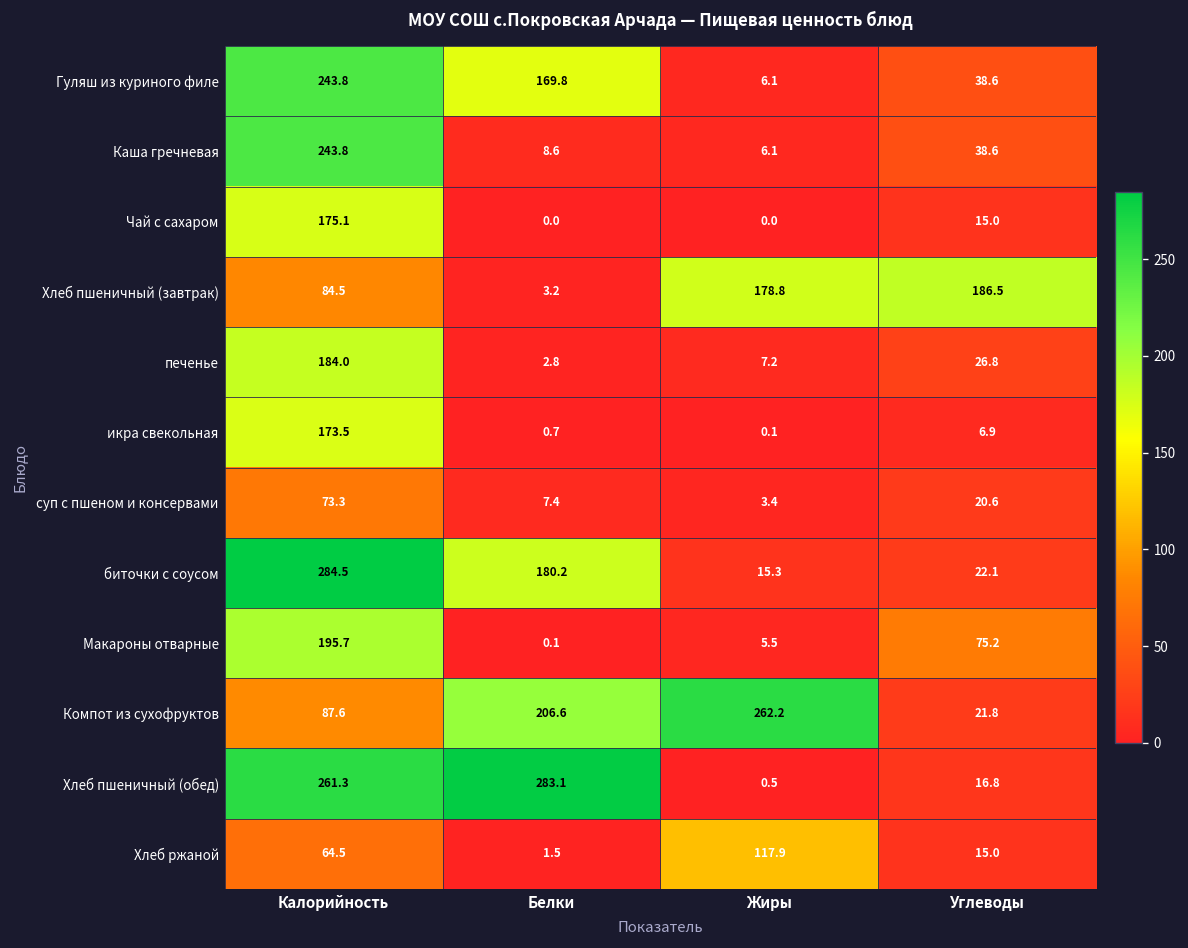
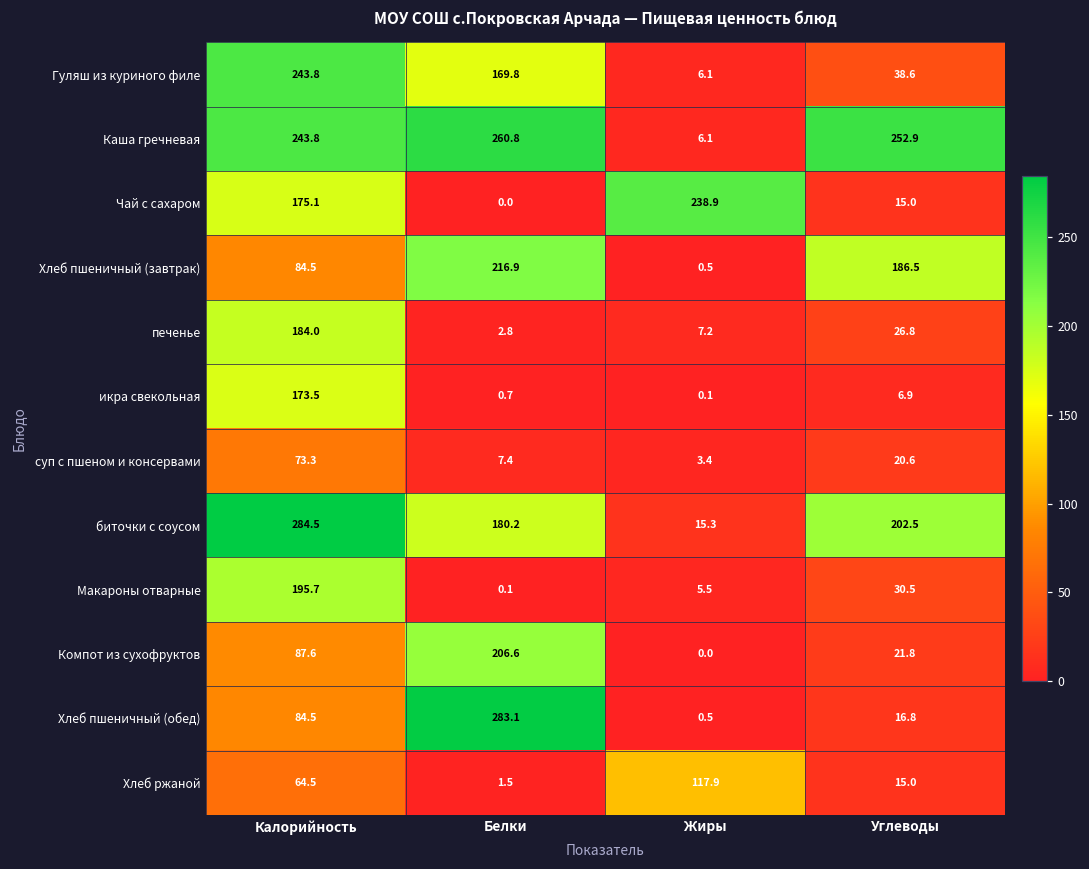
Каша гречневая, Белки: 8.6 -> 260.8
Каша гречневая, Углеводы: 38.6 -> 252.9
Чай с сахаром, Жиры: 0.0 -> 238.9
Хлеб пшеничный (завтрак), Белки: 3.2 -> 216.9
Хлеб пшеничный (завтрак), Жиры: 178.8 -> 0.5
биточки с соусом, Углеводы: 22.1 -> 202.5
Макароны отварные, Углеводы: 75.2 -> 30.5
Компот из сухофруктов, Жиры: 262.2 -> 0.0
Хлеб пшеничный (обед), Калорийность: 261.3 -> 84.5
